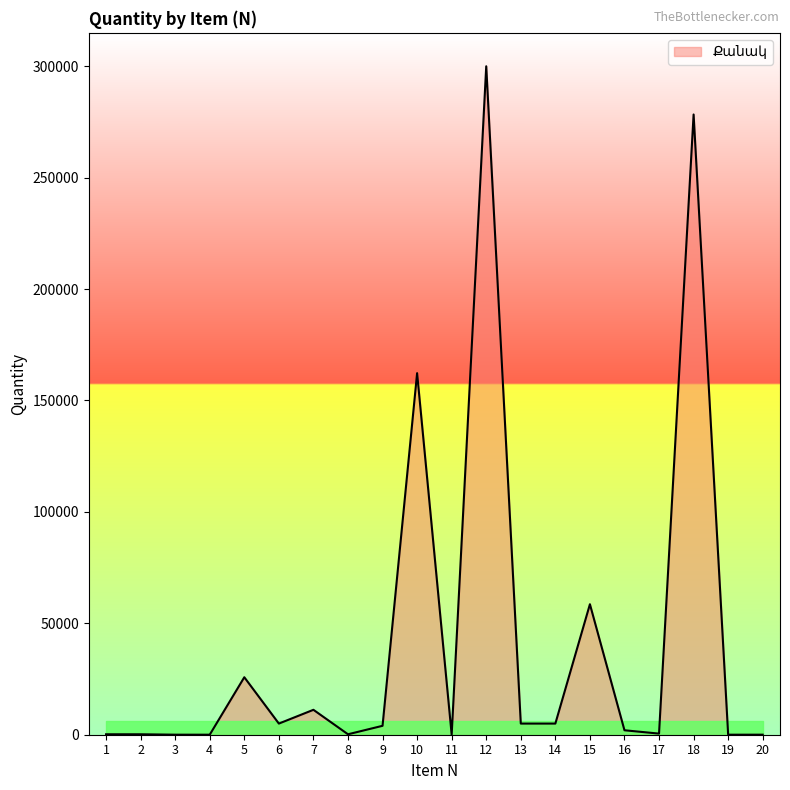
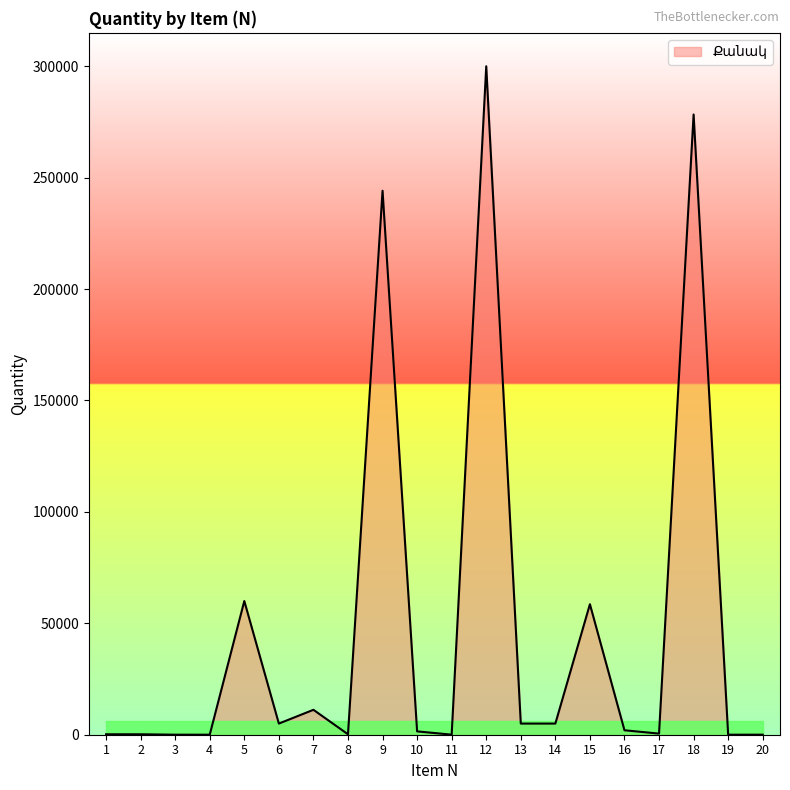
Քանակ, 5: 26000 -> 60000
Քանակ, 9: 4000 -> 244000
Քանակ, 10: 162000 -> 2000
